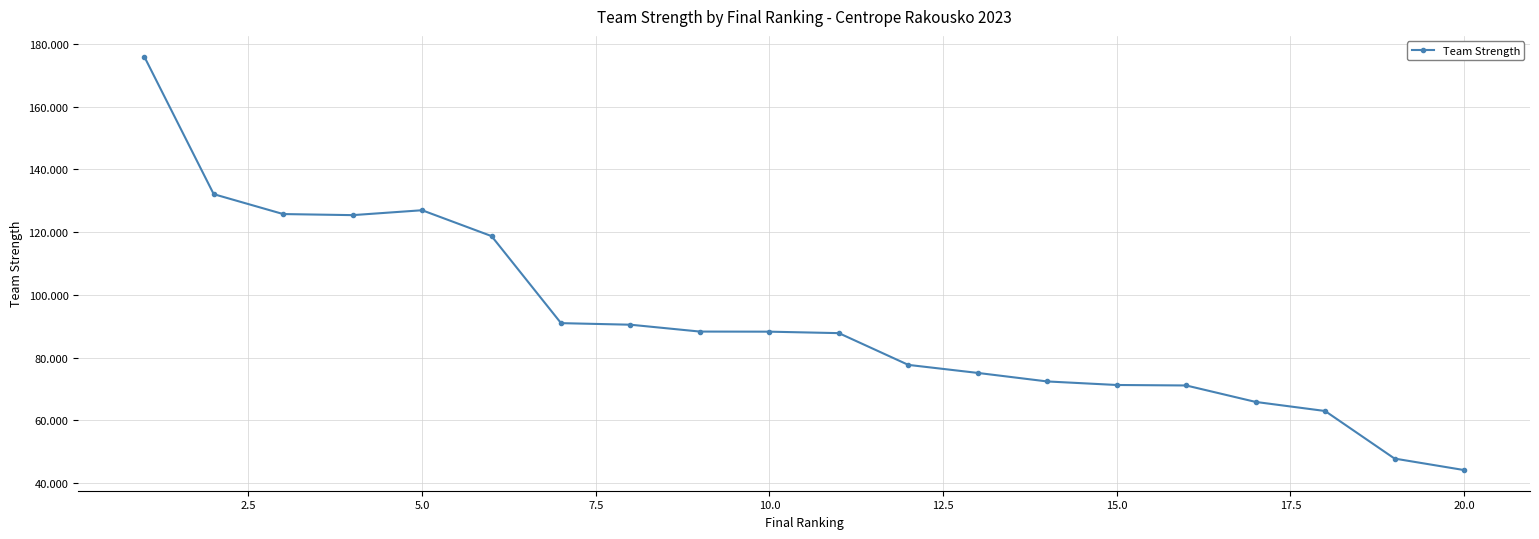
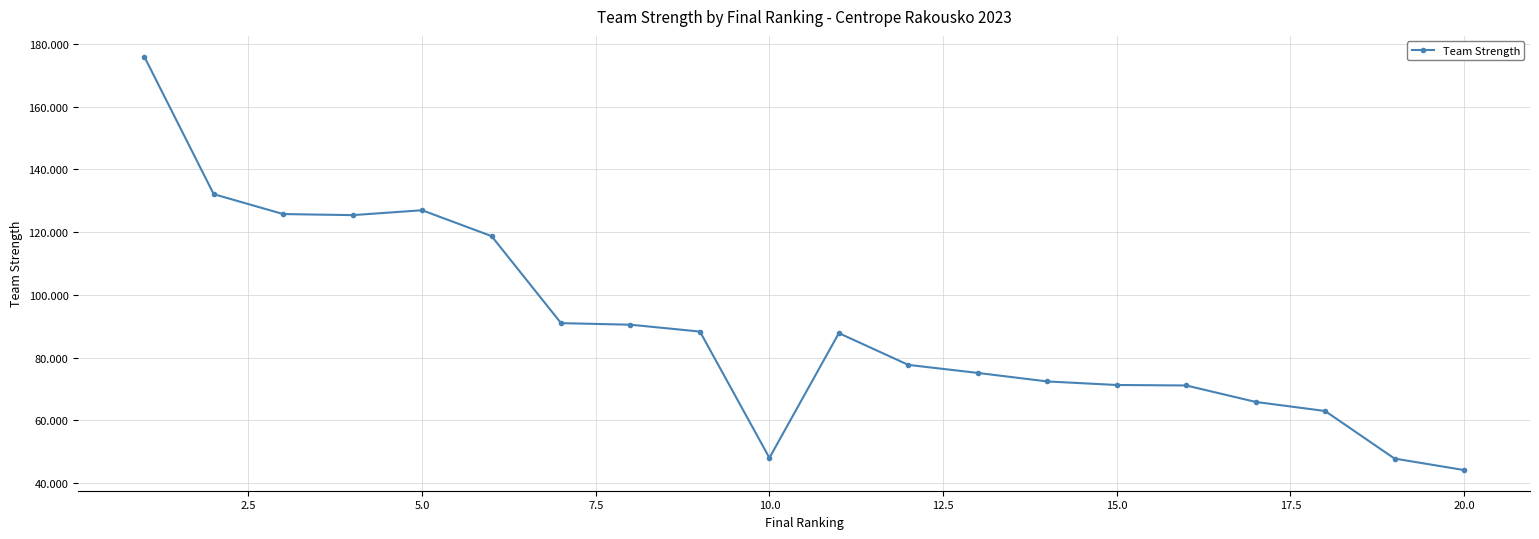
10.0: 88 -> 48
